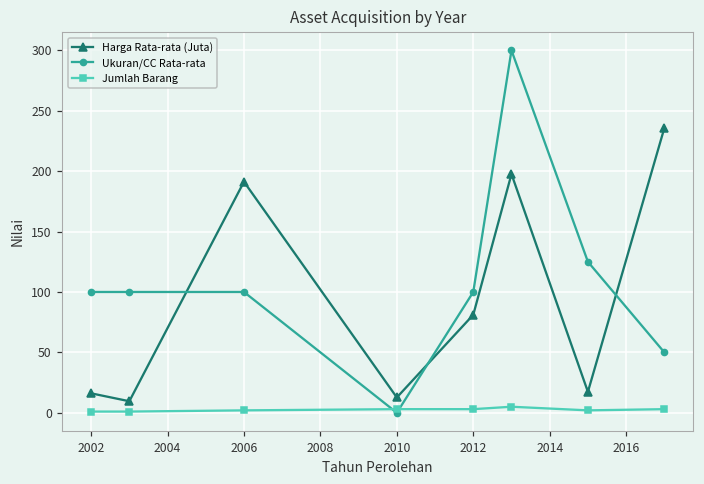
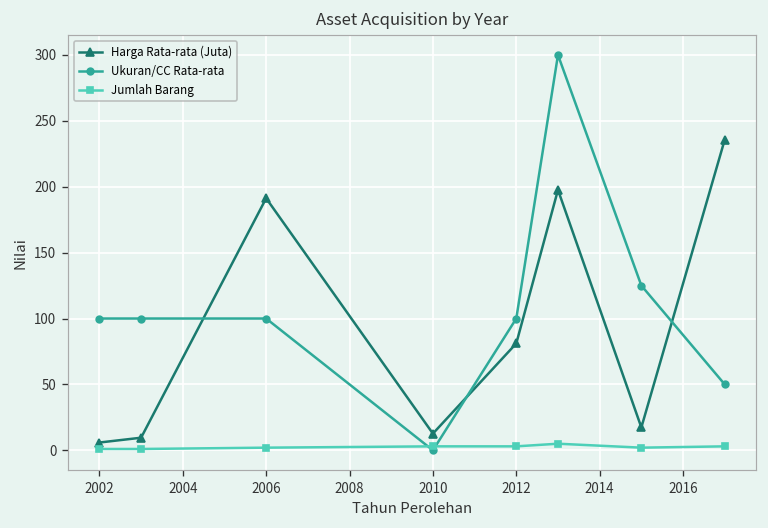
Harga Rata-rata (Juta), 2002: 16 -> 6
